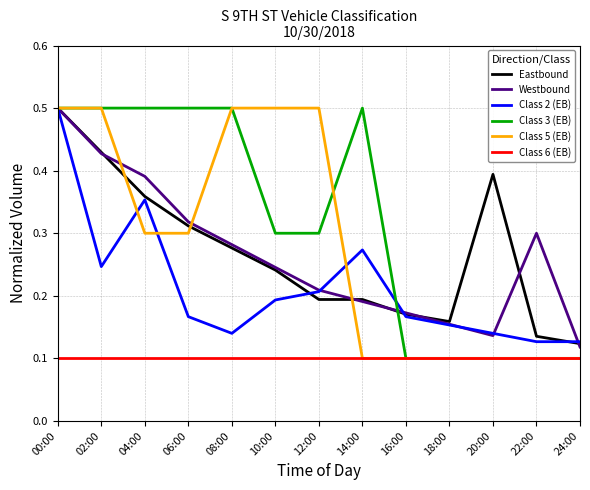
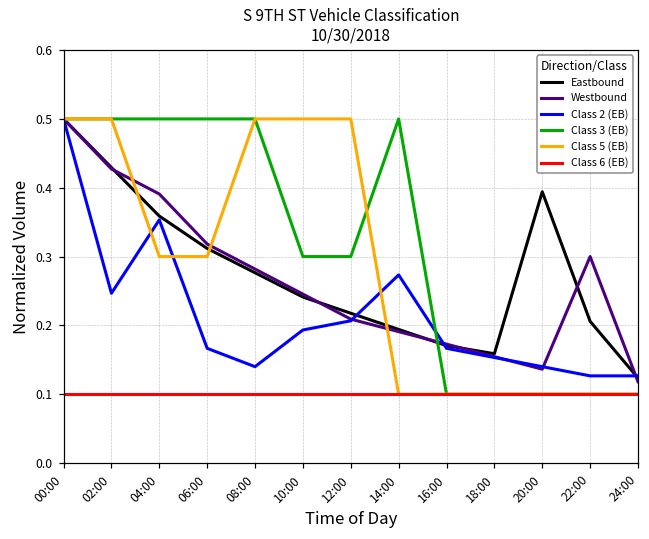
Eastbound, 12:00: 0.19 -> 0.22
Eastbound, 22:00: 0.14 -> 0.21
